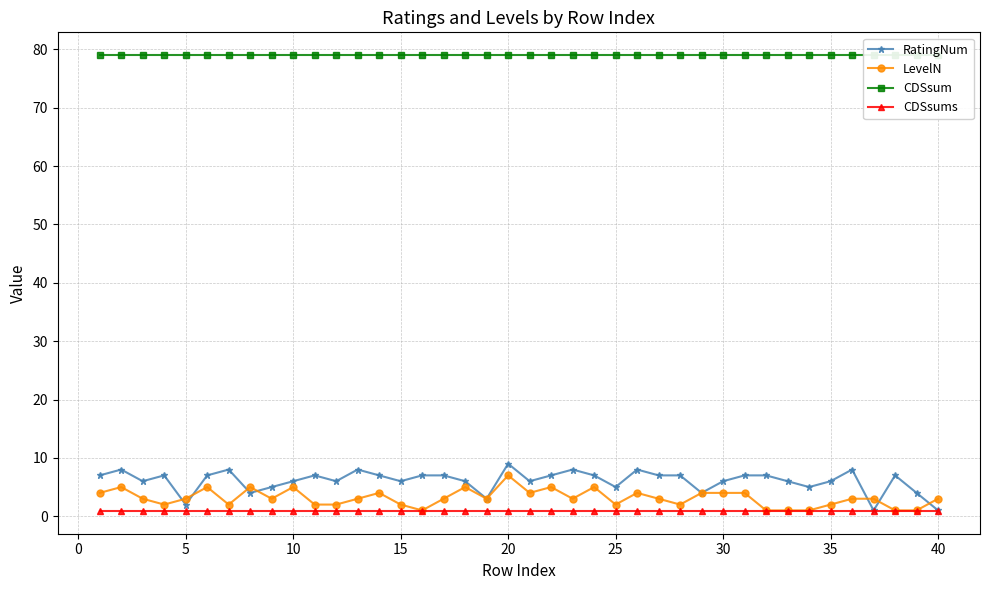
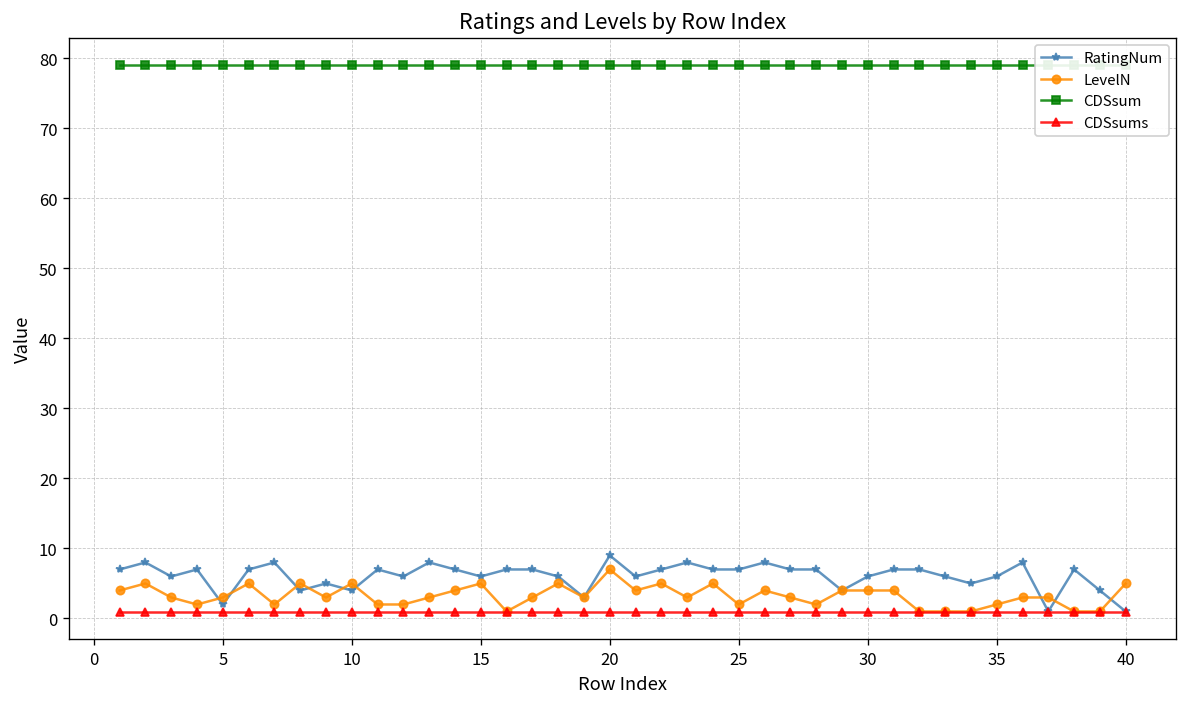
RatingNum, 10: 6 -> 4
LevelN, 15: 2 -> 5
RatingNum, 25: 5 -> 7
LevelN, 40: 3 -> 5
